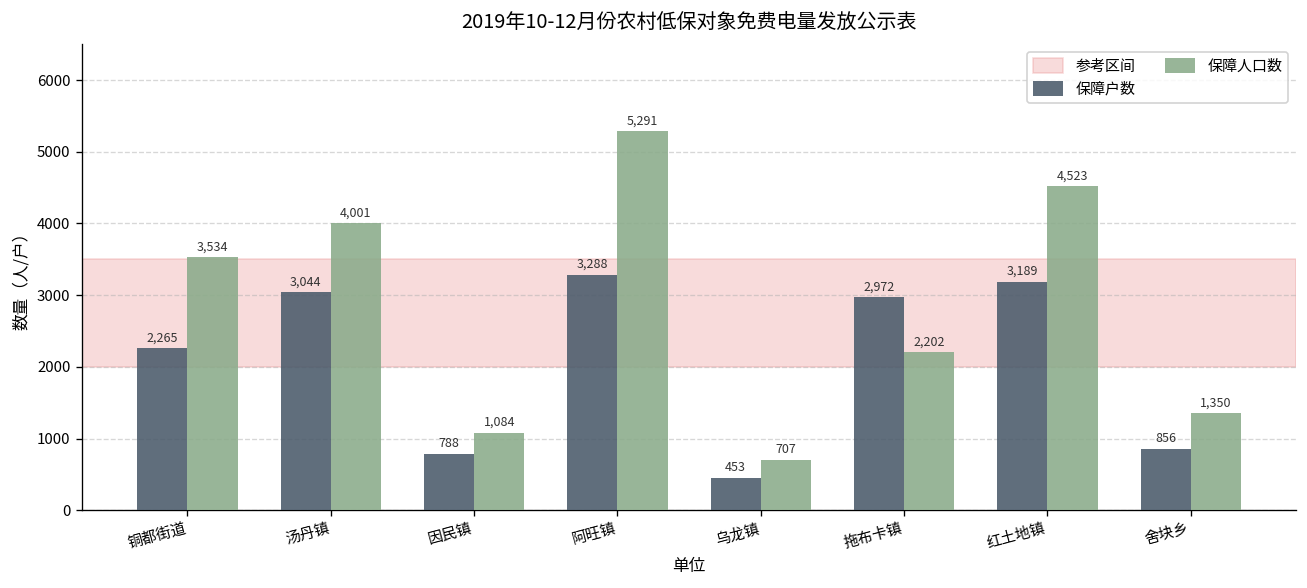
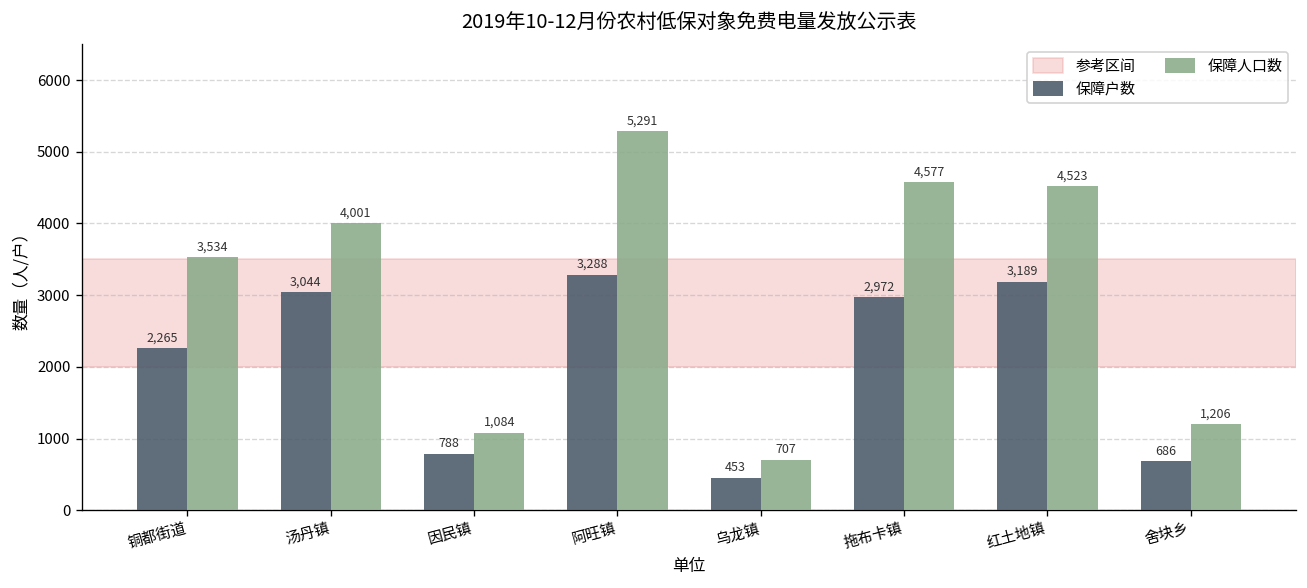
保障人口数, 拖布卡镇: 2,202 -> 4,577
保障户数, 舍块乡: 856 -> 686
保障人口数, 舍块乡: 1,350 -> 1,206
